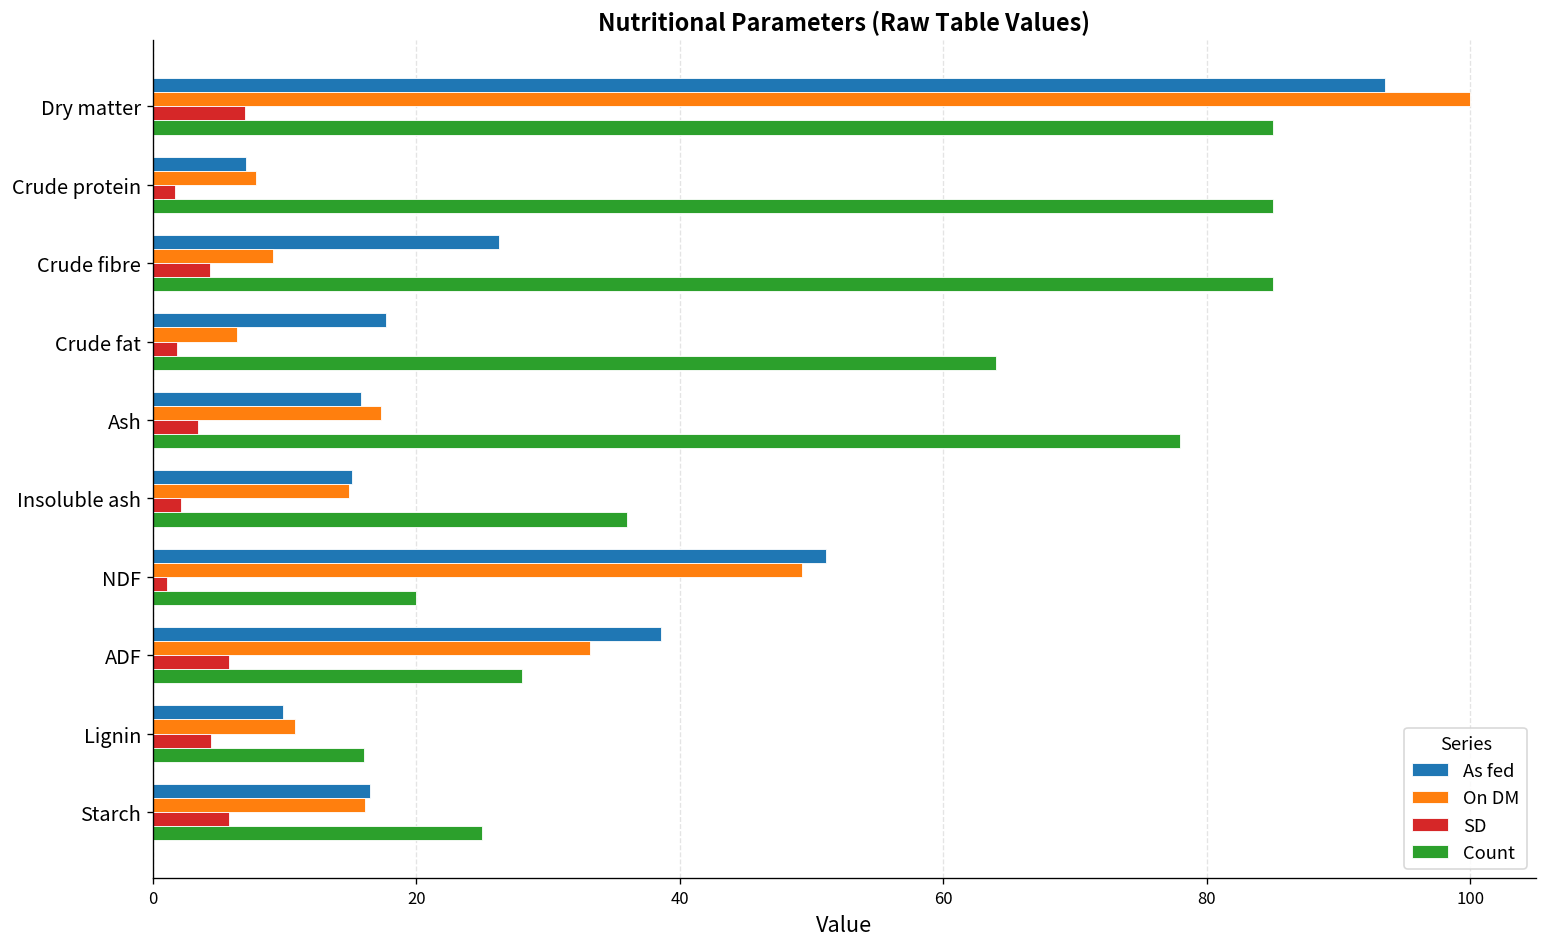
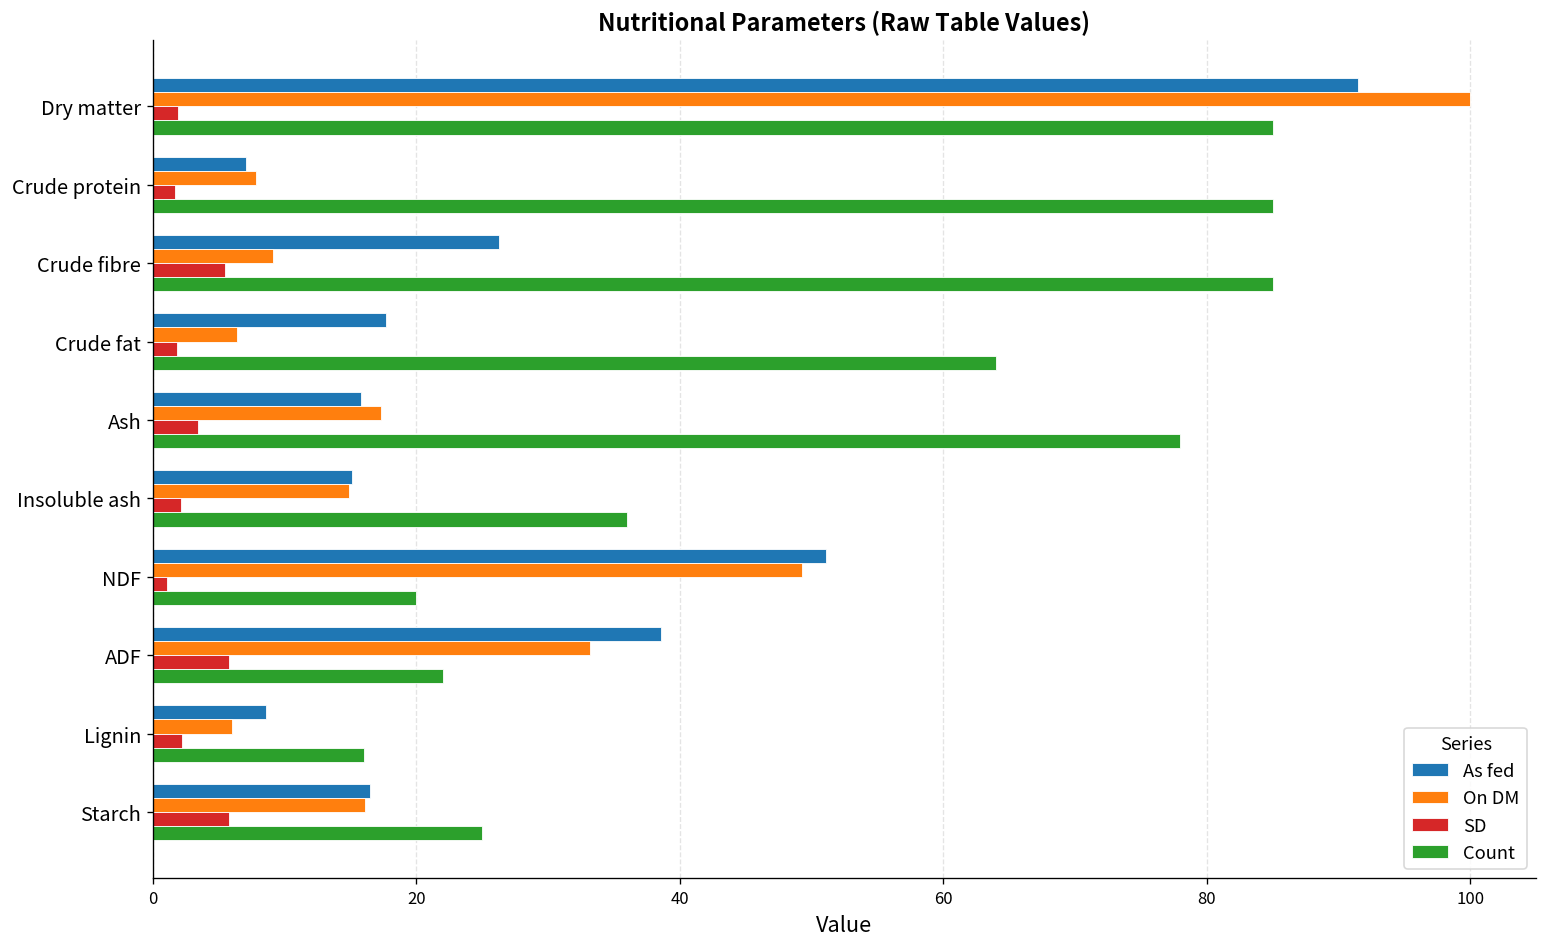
As fed, Dry matter: 93.5 -> 91.5
SD, Dry matter: 7.0 -> 1.9
SD, Crude fibre: 4.3 -> 5.5
Count, ADF: 28 -> 22
As fed, Lignin: 9.9 -> 8.6
On DM, Lignin: 10.8 -> 6.0
SD, Lignin: 4.4 -> 2.2
